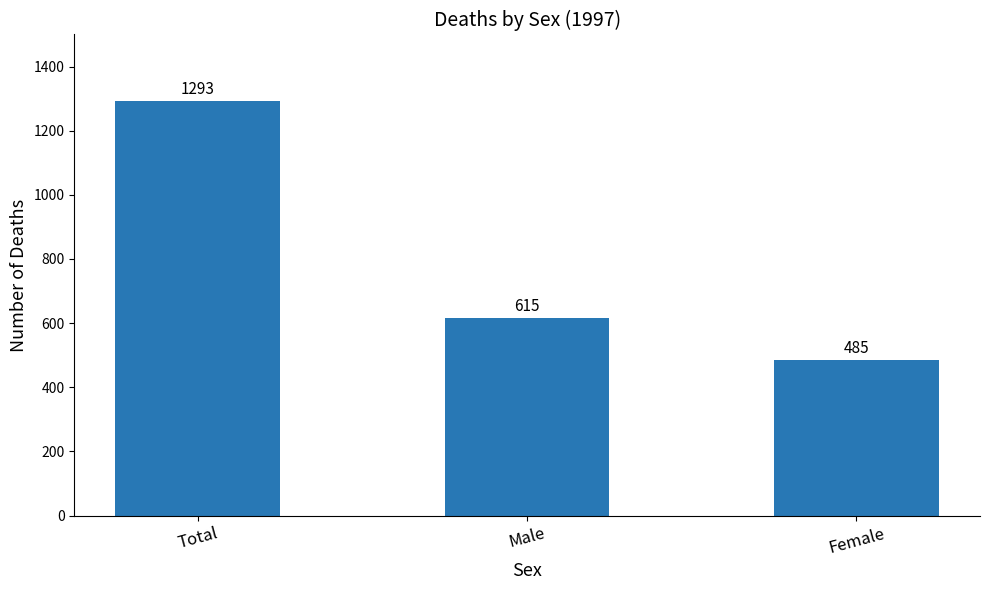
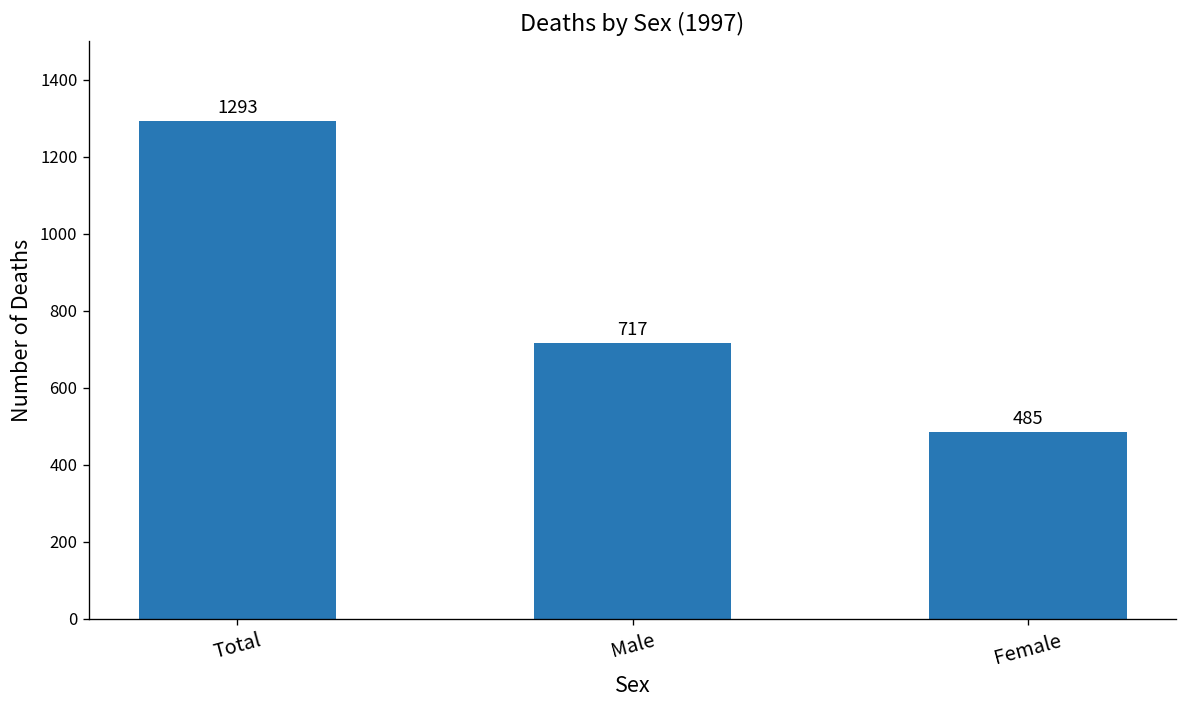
Male: 615 -> 717
